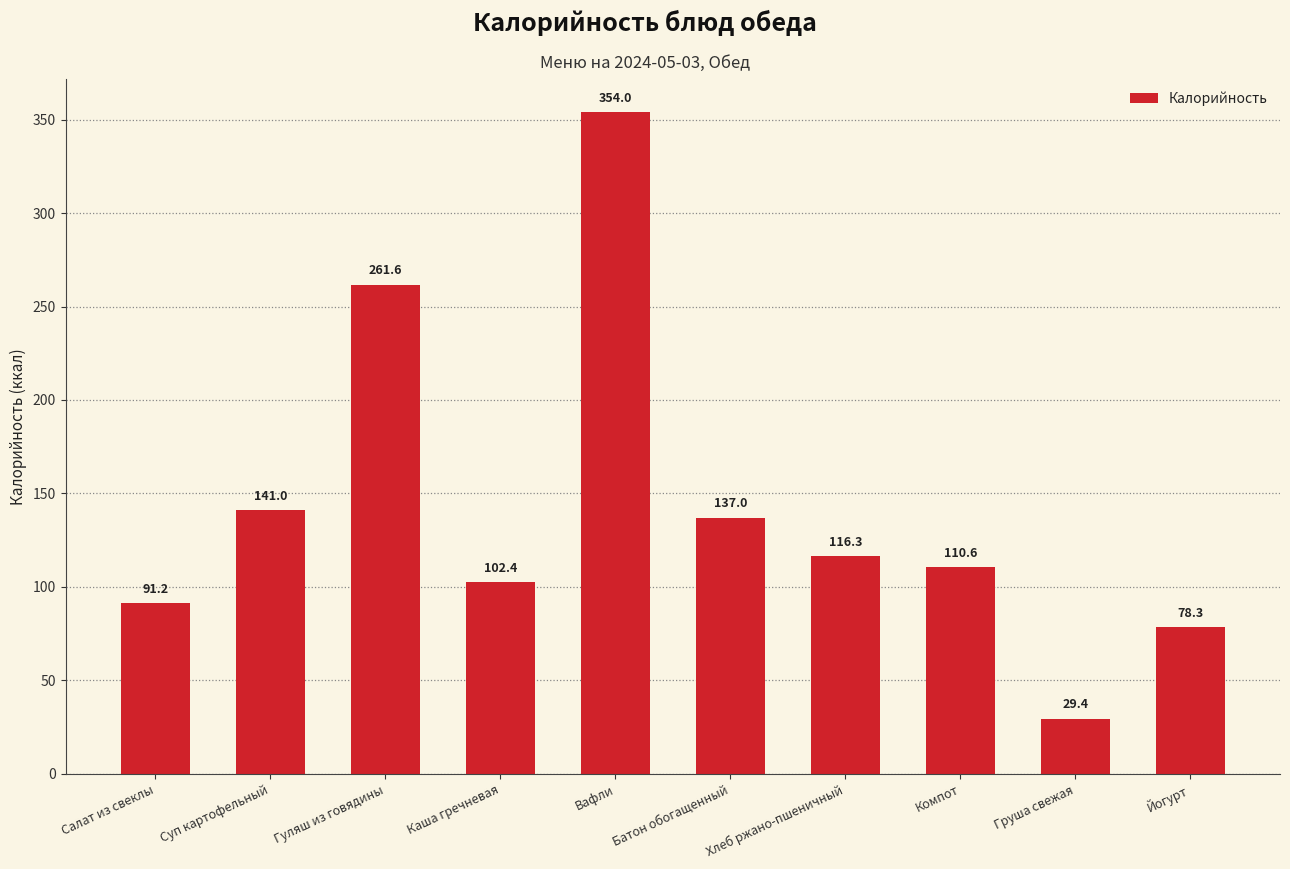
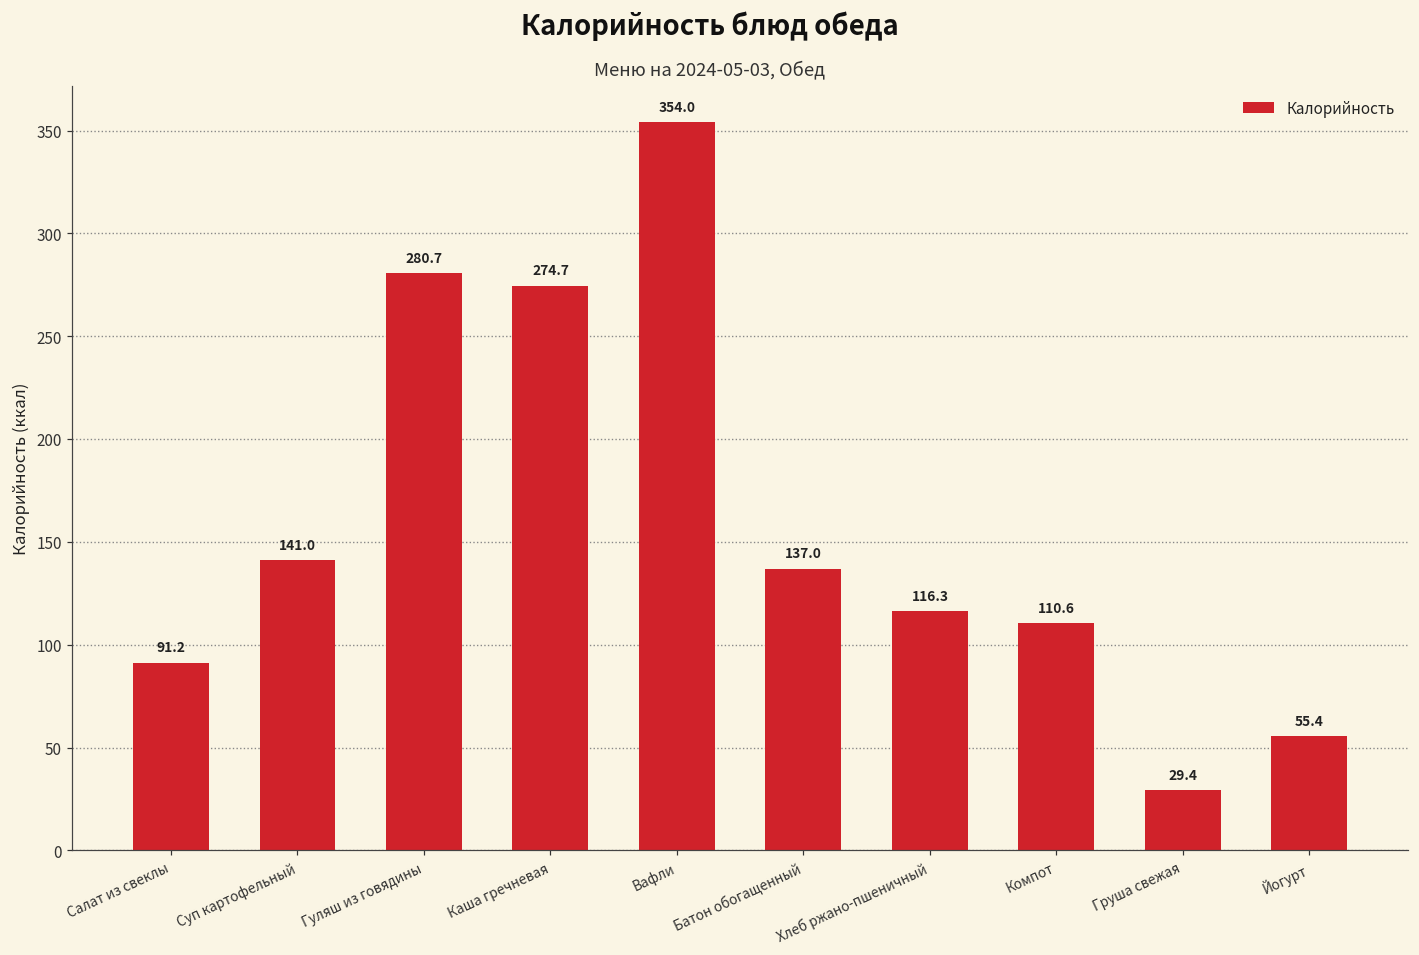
Гуляш из говядины: 261.6 -> 280.7
Каша гречневая: 102.4 -> 274.7
Йогурт: 78.3 -> 55.4
